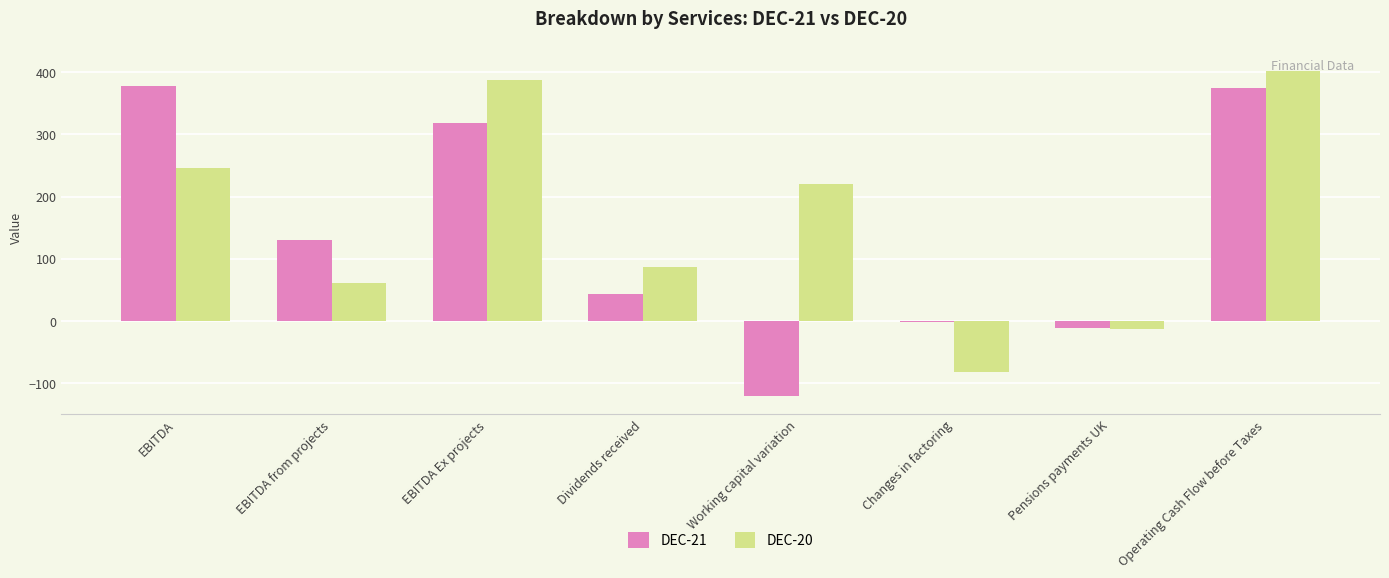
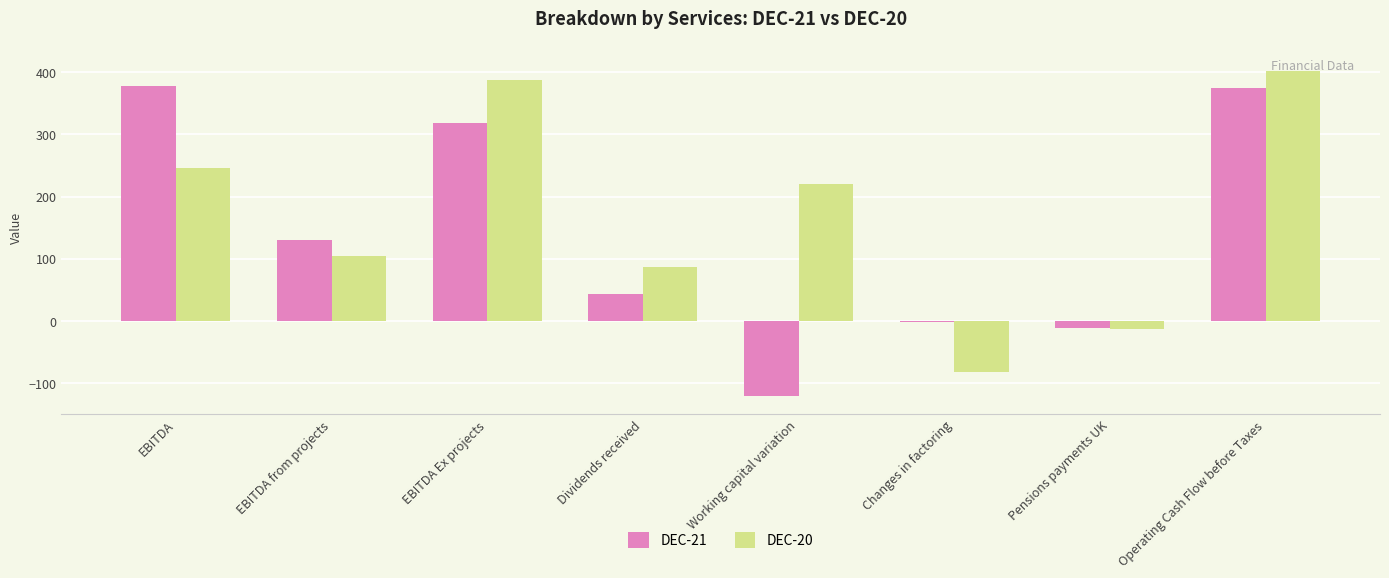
DEC-20, EBITDA from projects: 60 -> 100
